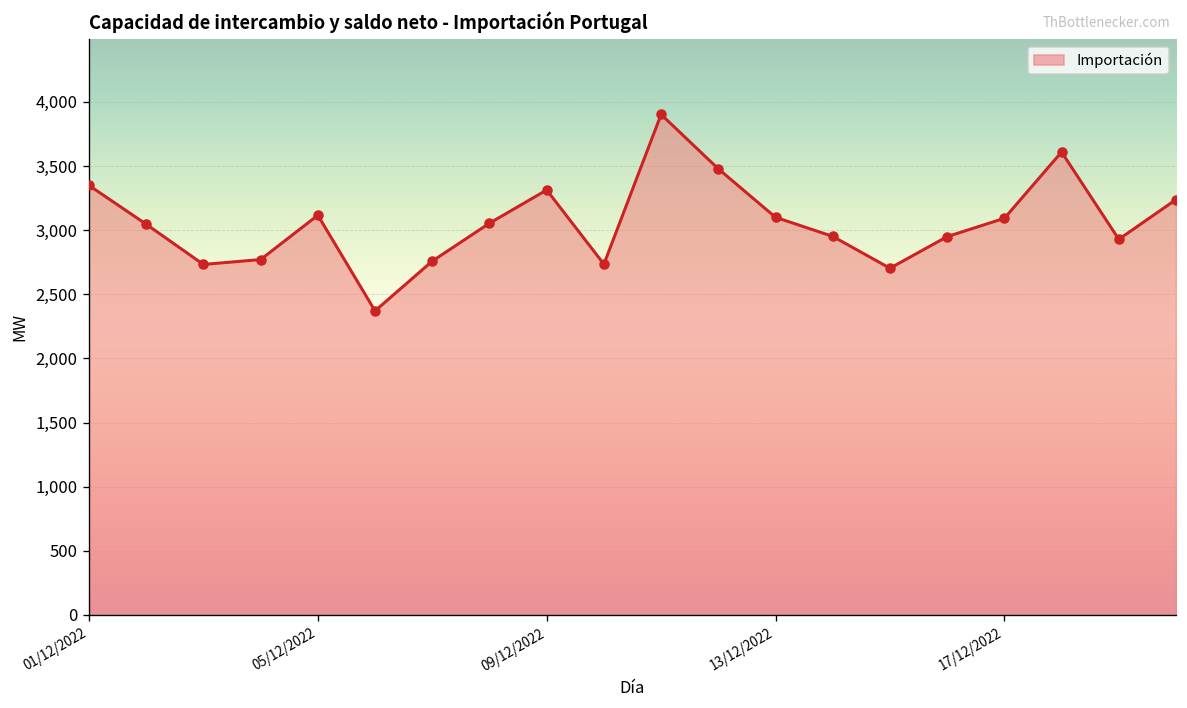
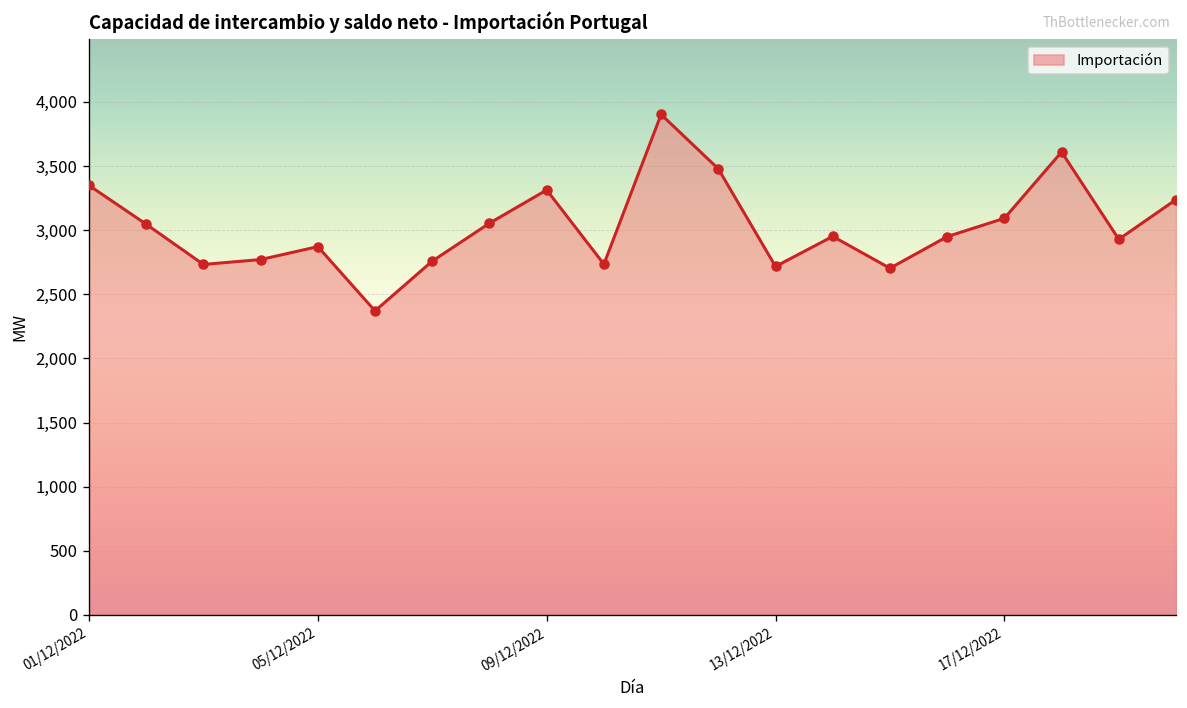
05/12/2022: 3,120 -> 2,870
13/12/2022: 3,100 -> 2,720
